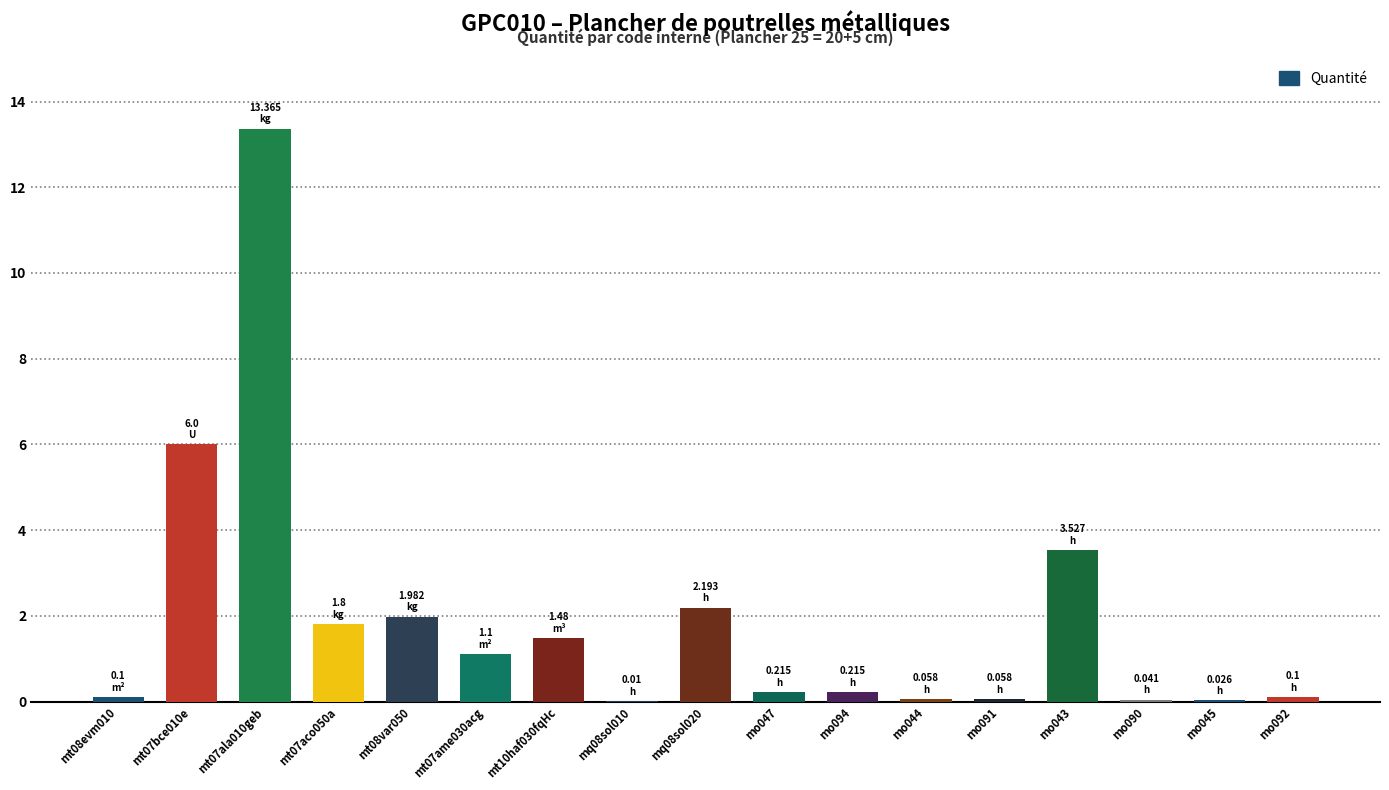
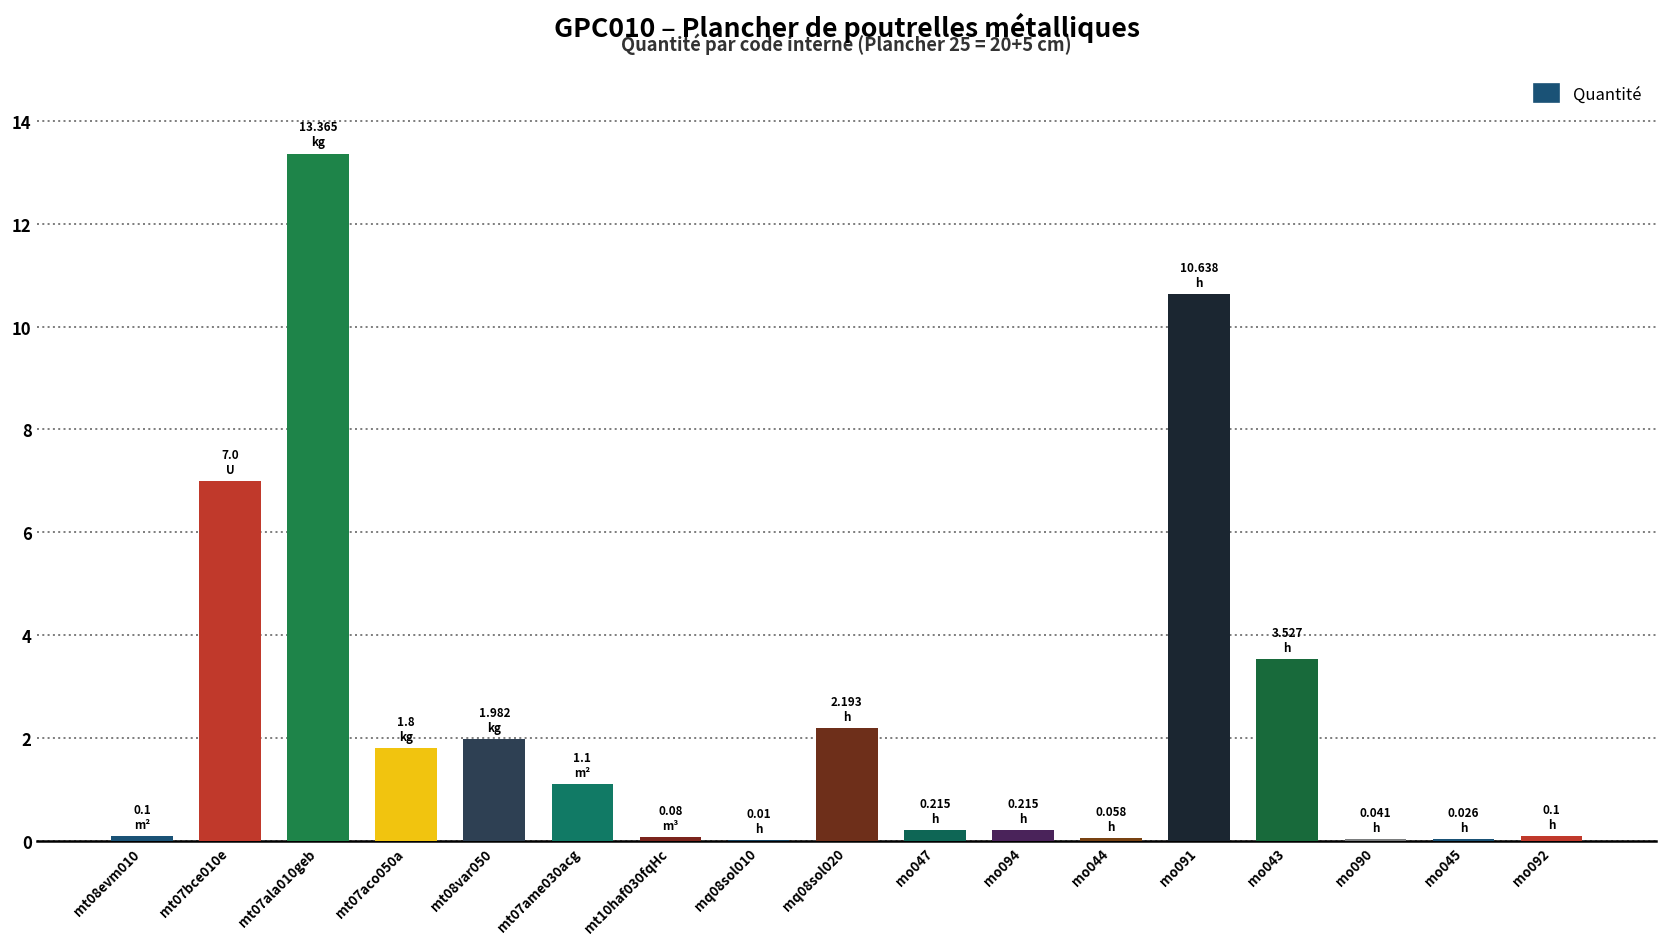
mt07bce010e: 6.0 -> 7.0
mt10haf030fqHc: 1.48 -> 0.08
mo091: 0.058 -> 10.638
